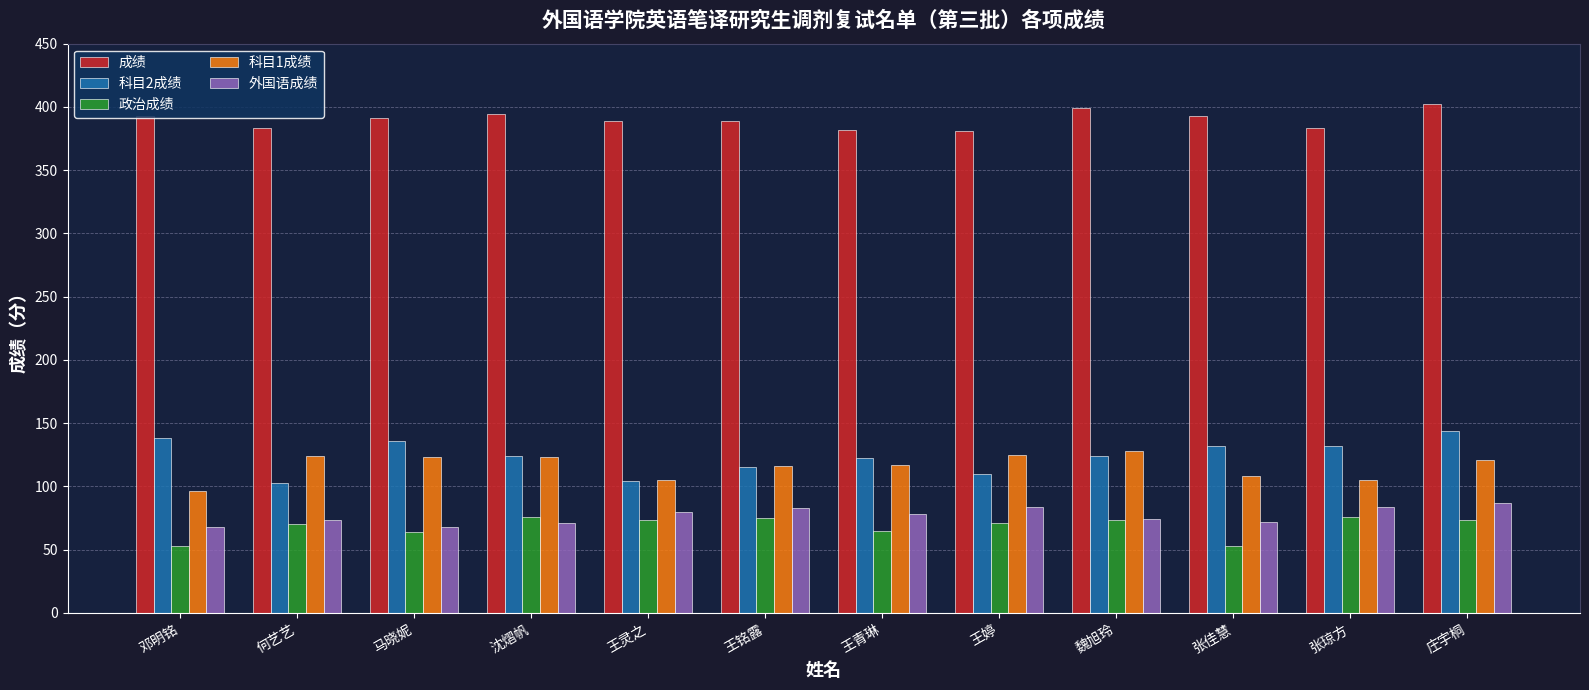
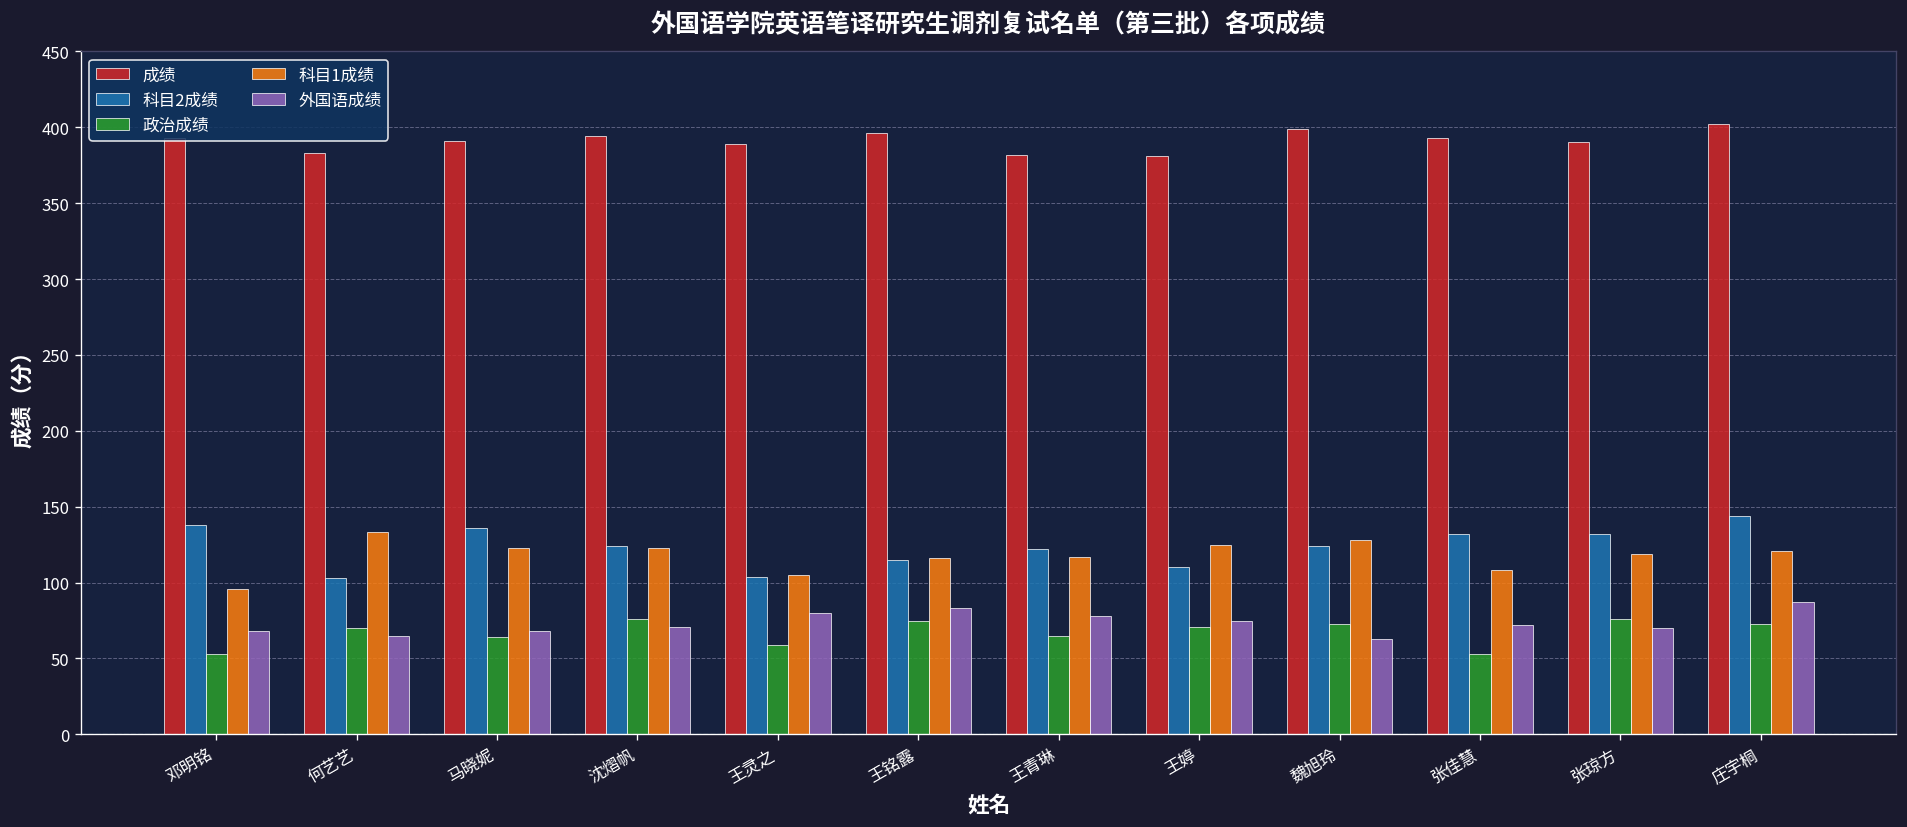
科目1成绩, 何艺艺: 124 -> 133
外国语成绩, 何艺艺: 73 -> 65
政治成绩, 王灵之: 73 -> 59
成绩, 王铭露: 389 -> 396
外国语成绩, 王婷: 84 -> 75
外国语成绩, 魏旭玲: 74 -> 63
成绩, 张琼方: 383 -> 390
科目1成绩, 张琼方: 105 -> 119
外国语成绩, 张琼方: 84 -> 70
